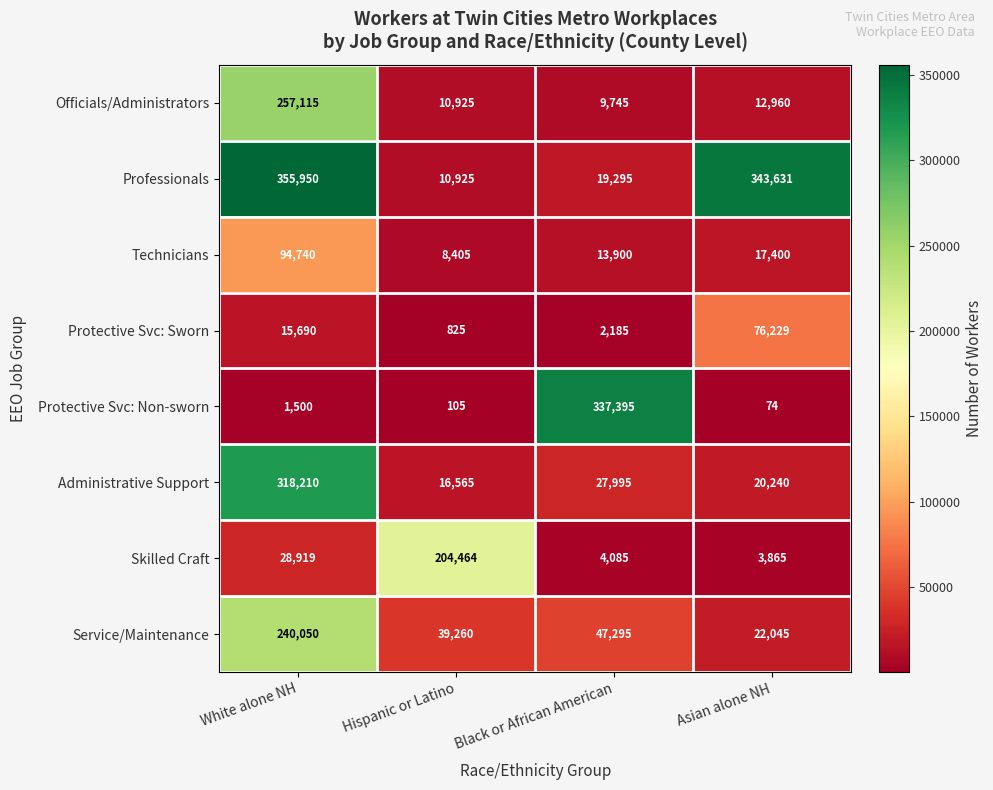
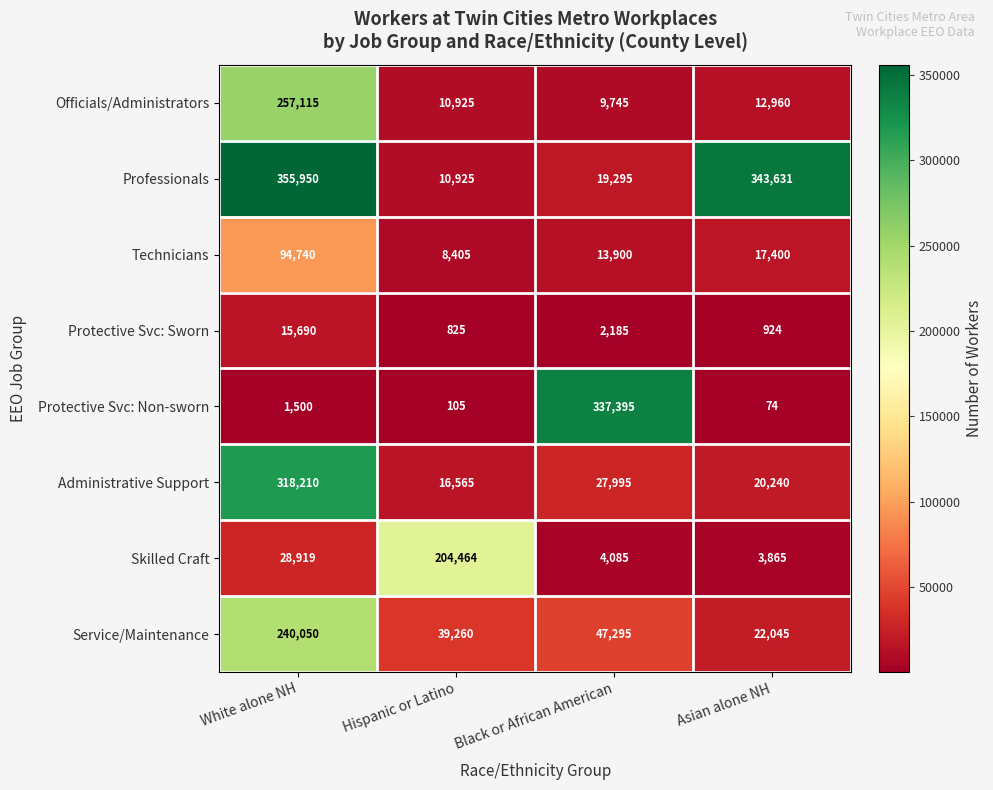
Protective Svc: Sworn, Asian alone NH: 76,229 -> 924
